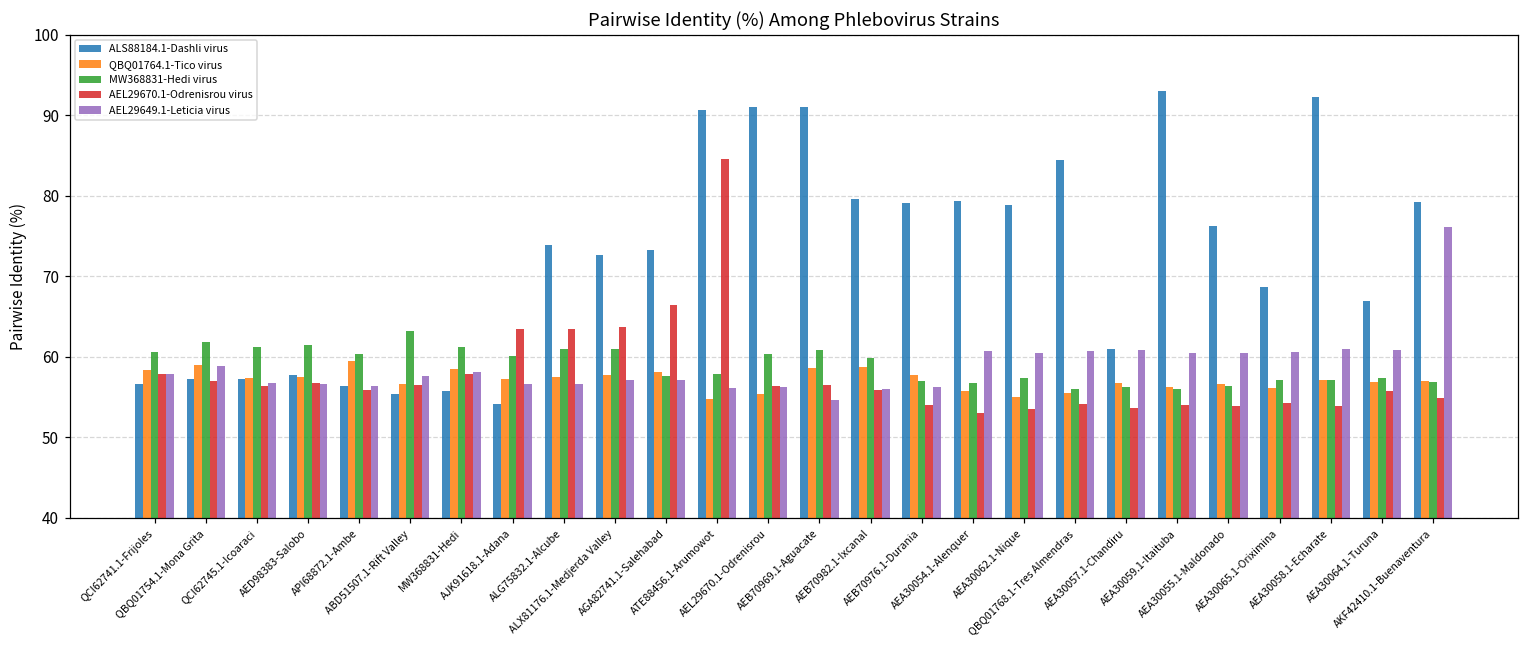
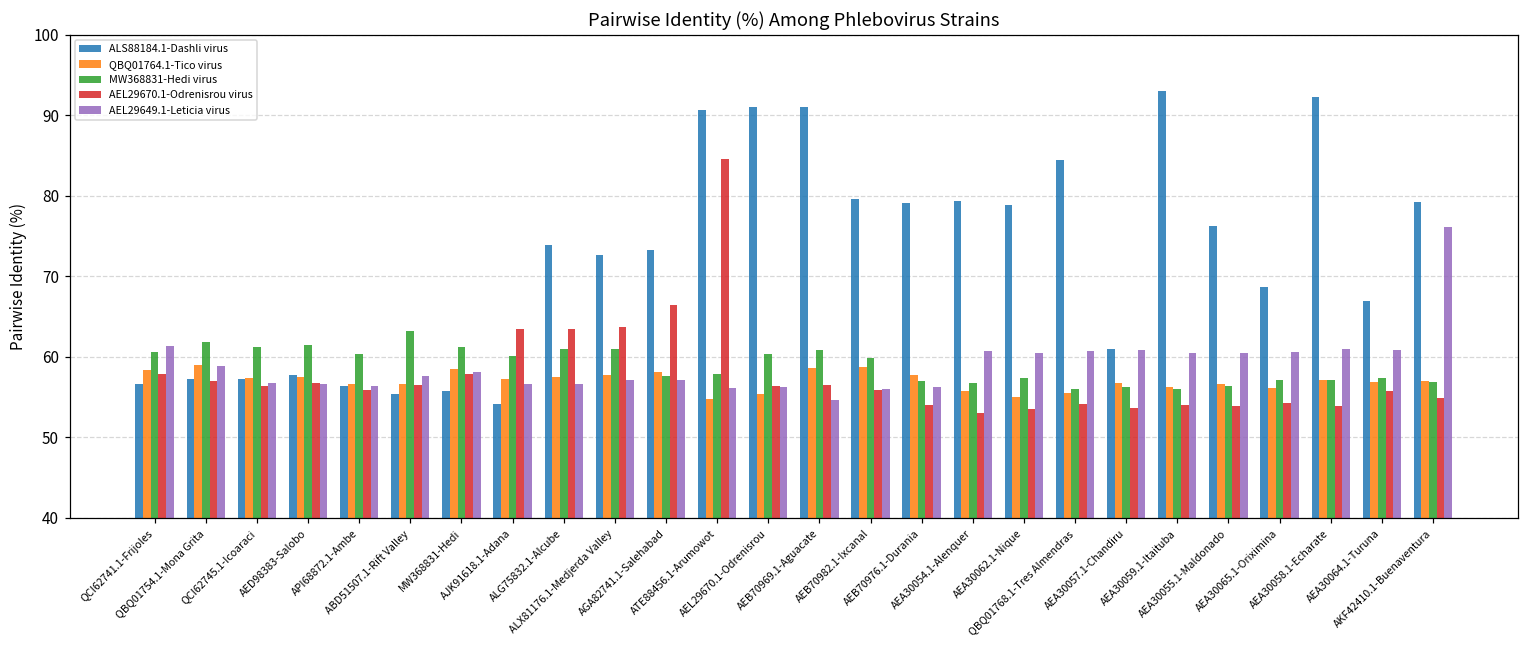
AEL29649.1-Leticia virus, QCI62741.1-Frijoles: 58 -> 61
QBQ01764.1-Tico virus, API68872.1-Ambe: 60 -> 57
